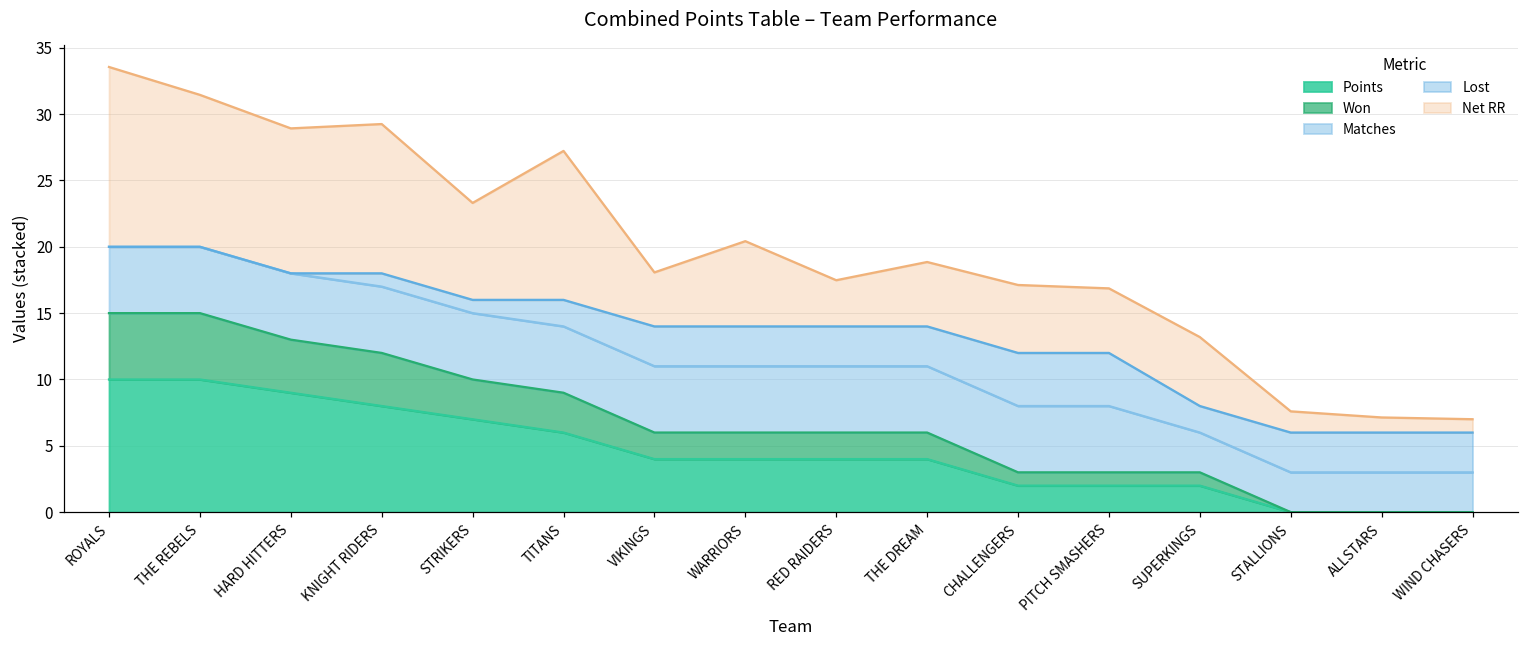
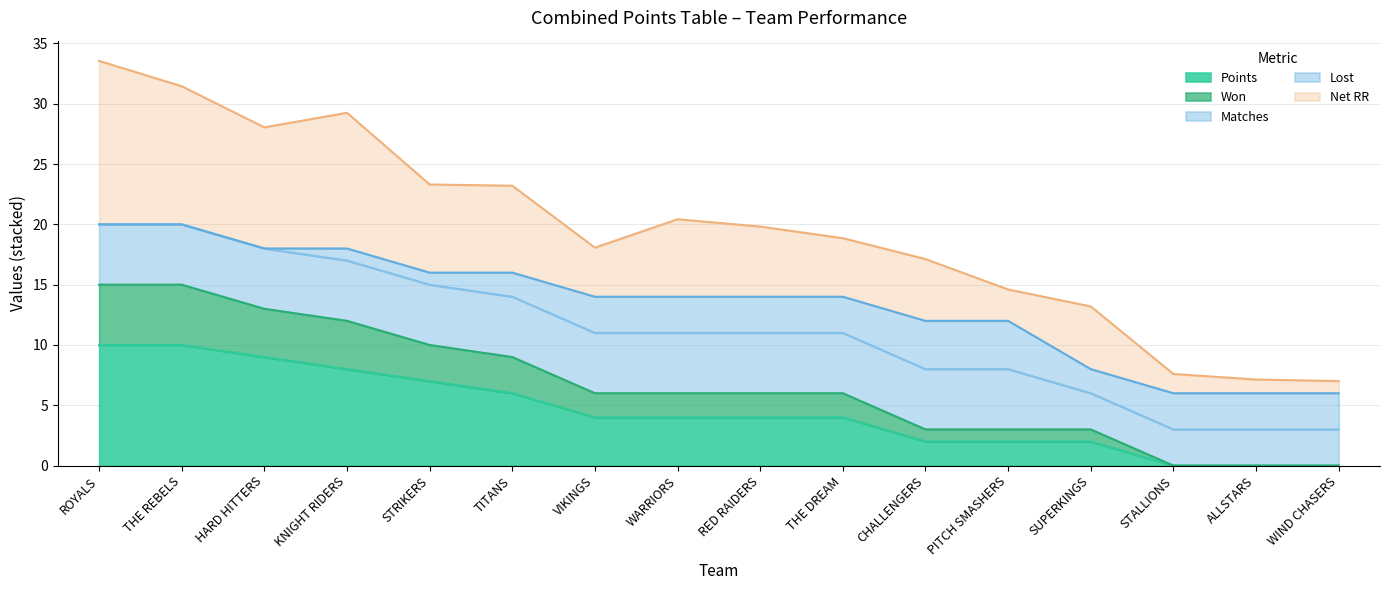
Net RR, HARD HITTERS: 10.9 -> 10.0
Net RR, TITANS: 11.2 -> 7.2
Net RR, RED RAIDERS: 3.5 -> 5.8
Net RR, PITCH SMASHERS: 4.9 -> 2.6
